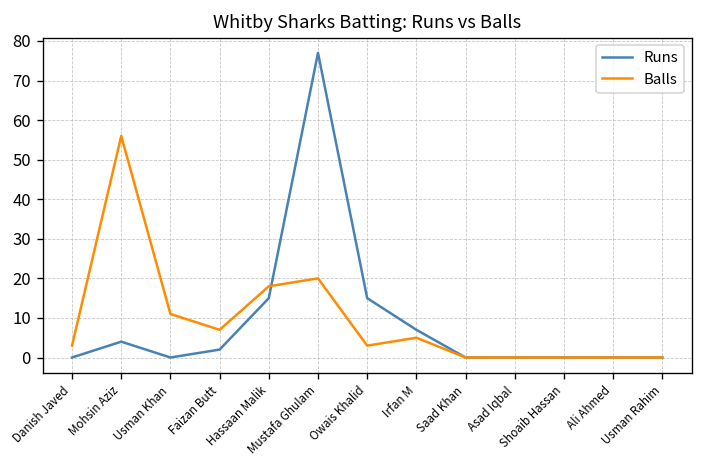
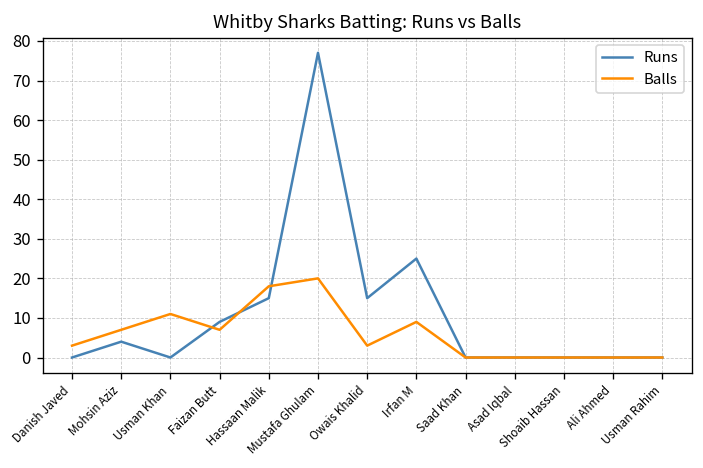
Balls, Mohsin Aziz: 56 -> 7
Runs, Faizan Butt: 2 -> 9
Runs, Irfan M: 7 -> 25
Balls, Irfan M: 5 -> 9
